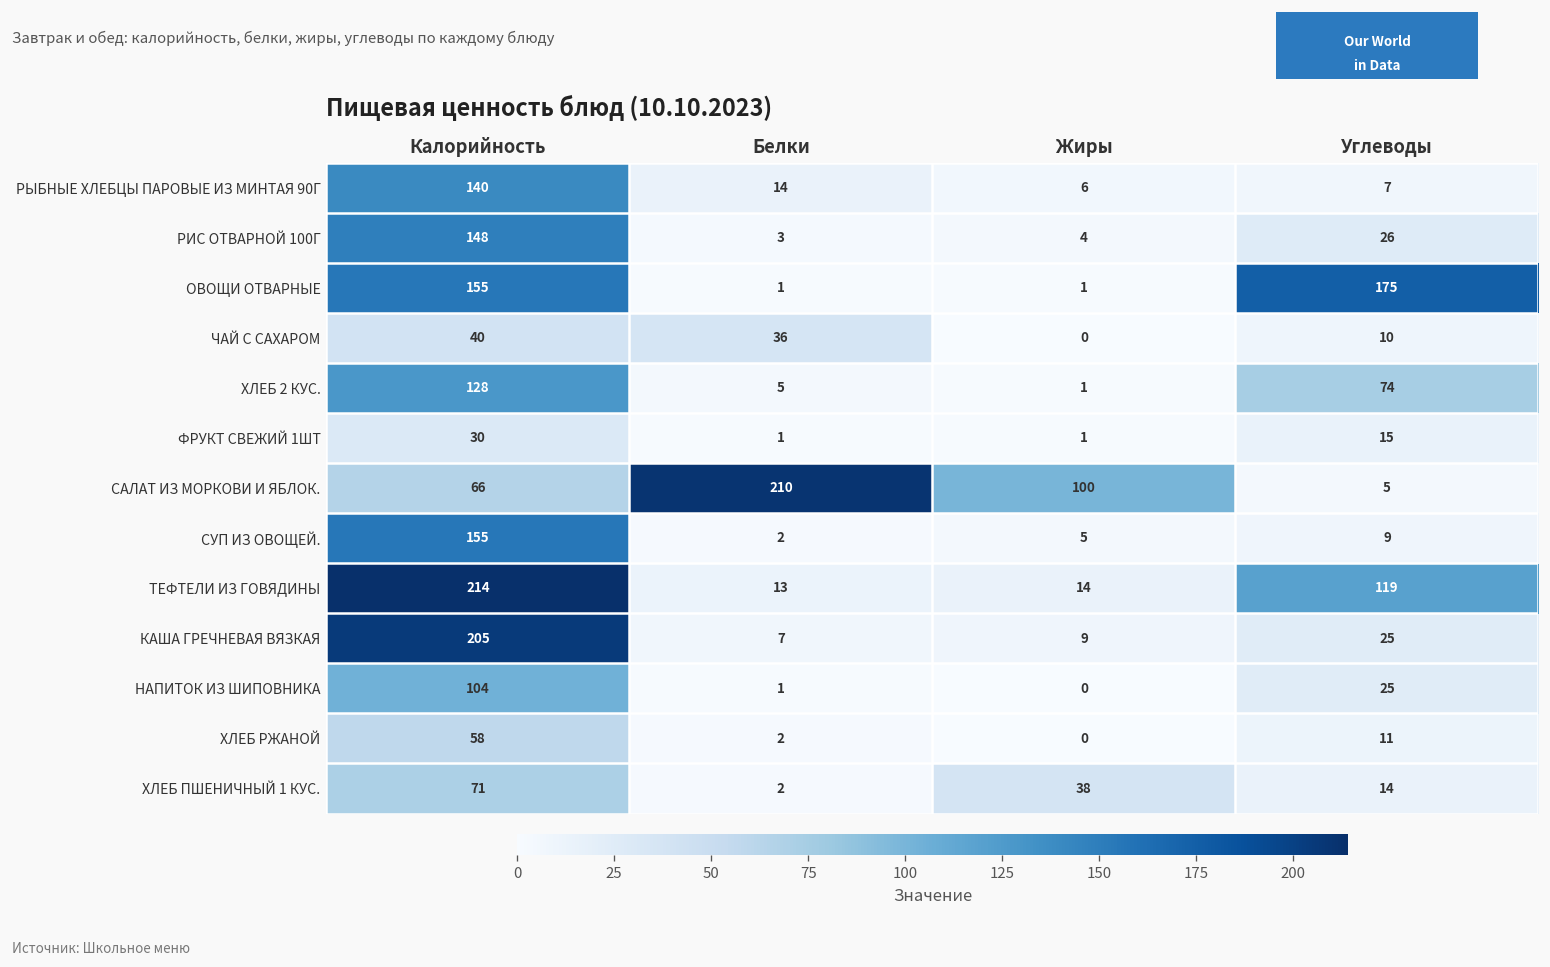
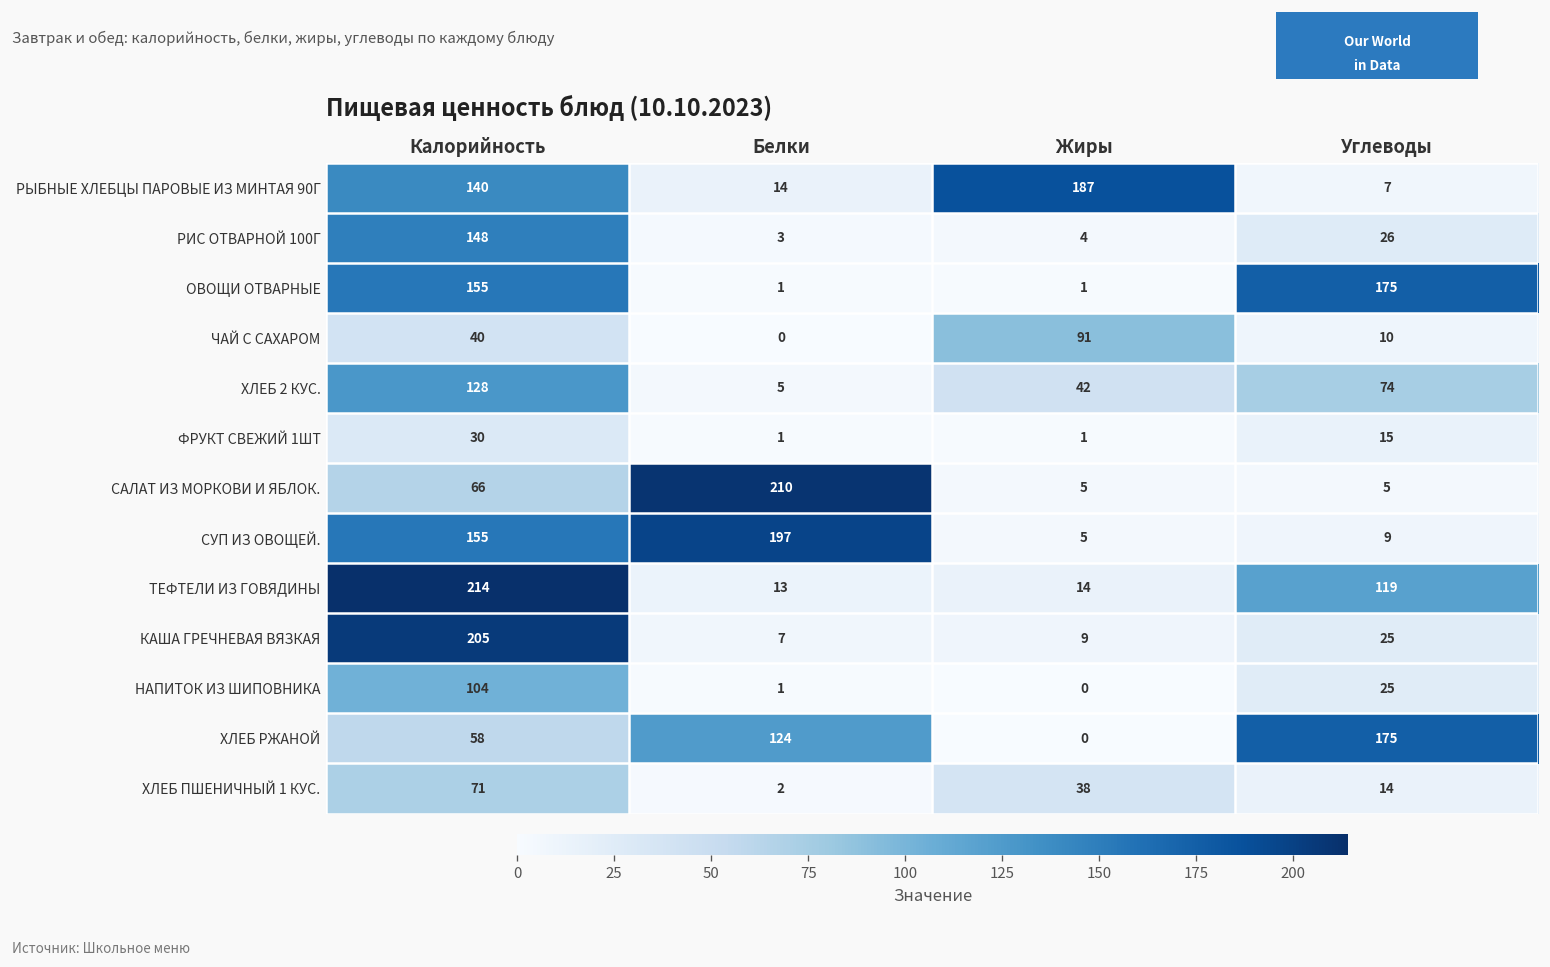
РЫБНЫЕ ХЛЕБЦЫ ПАРОВЫЕ ИЗ МИНТАЯ 90Г, Жиры: 6 -> 187
ЧАЙ С САХАРОМ, Белки: 36 -> 0
ЧАЙ С САХАРОМ, Жиры: 0 -> 91
ХЛЕБ 2 КУС., Жиры: 1 -> 42
САЛАТ ИЗ МОРКОВИ И ЯБЛОК., Жиры: 100 -> 5
СУП ИЗ ОВОЩЕЙ., Белки: 2 -> 197
ХЛЕБ РЖАНОЙ, Белки: 2 -> 124
ХЛЕБ РЖАНОЙ, Углеводы: 11 -> 175
